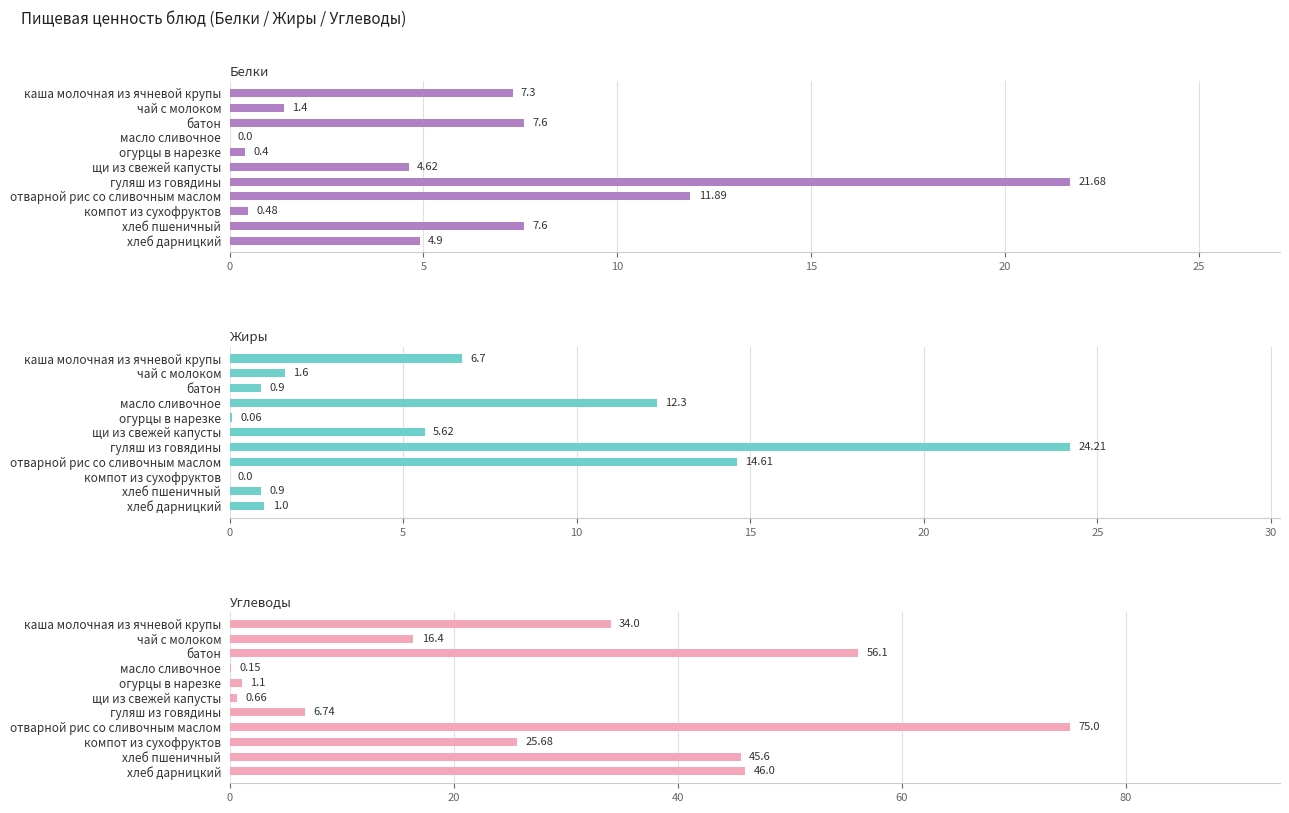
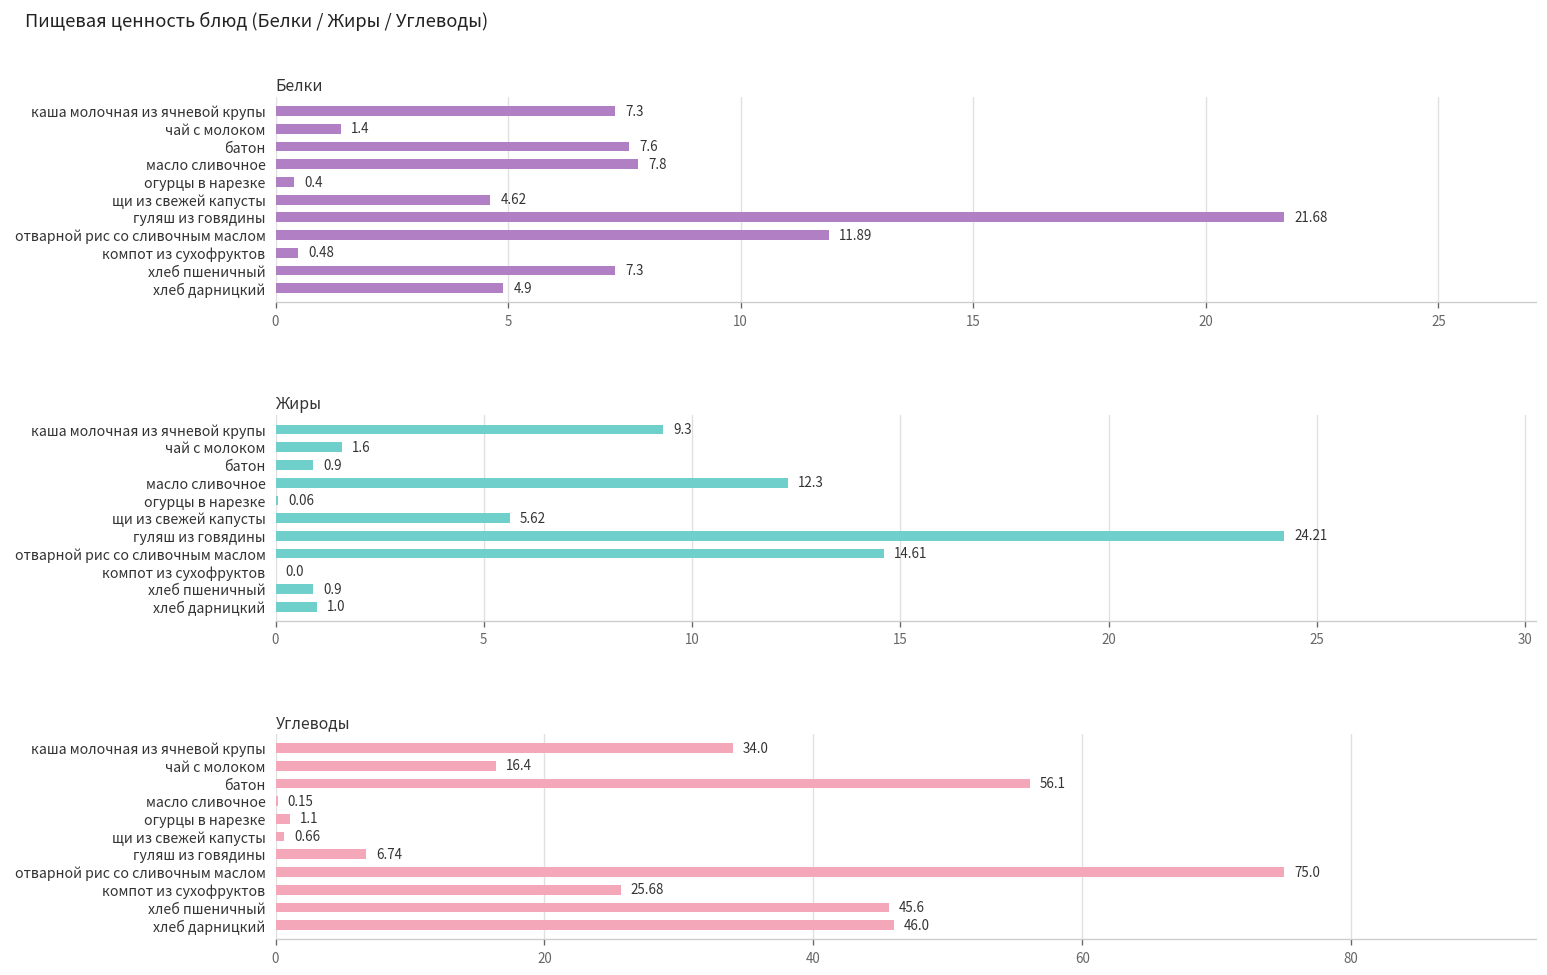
Белки, масло сливочное: 0.0 -> 7.8
Белки, хлеб пшеничный: 7.6 -> 7.3
Жиры, каша молочная из ячневой крупы: 6.7 -> 9.3
